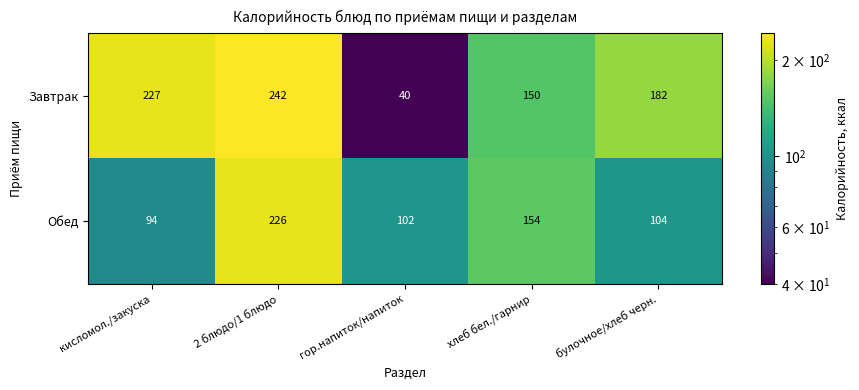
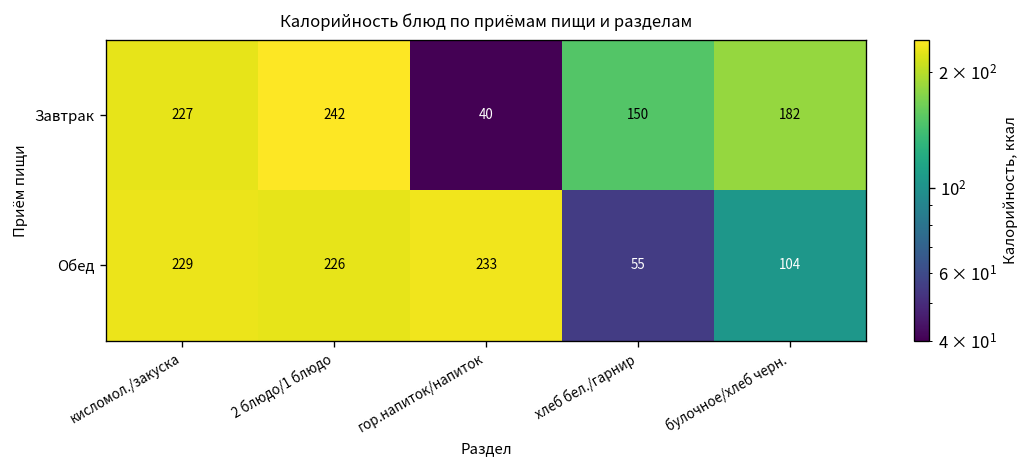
Обед, кисломол./закуска: 94 -> 229
Обед, гор.напиток/напиток: 102 -> 233
Обед, хлеб бел./гарнир: 154 -> 55
